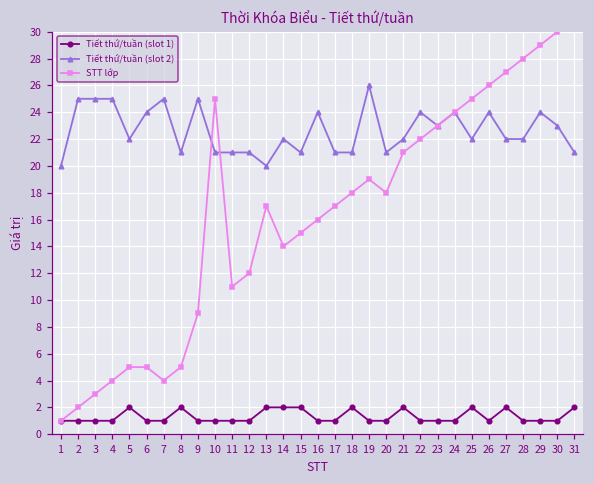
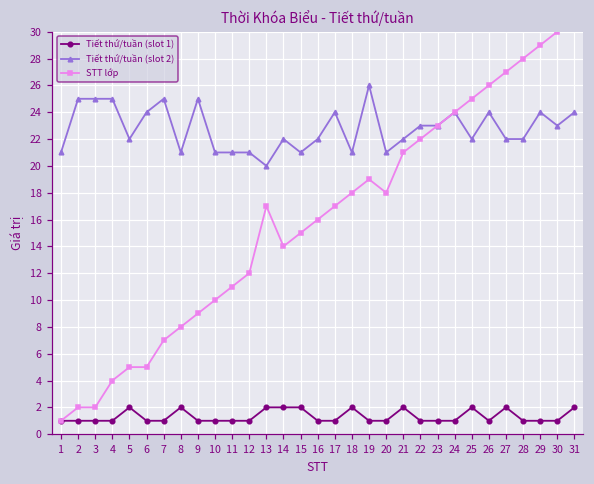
Tiết thứ/tuần (slot 2), 1: 20 -> 21
STT lớp, 3: 3 -> 2
STT lớp, 7: 4 -> 7
STT lớp, 8: 5 -> 8
STT lớp, 10: 25 -> 10
Tiết thứ/tuần (slot 2), 16: 24 -> 22
Tiết thứ/tuần (slot 2), 17: 21 -> 24
Tiết thứ/tuần (slot 2), 22: 24 -> 23
Tiết thứ/tuần (slot 2), 31: 21 -> 24
